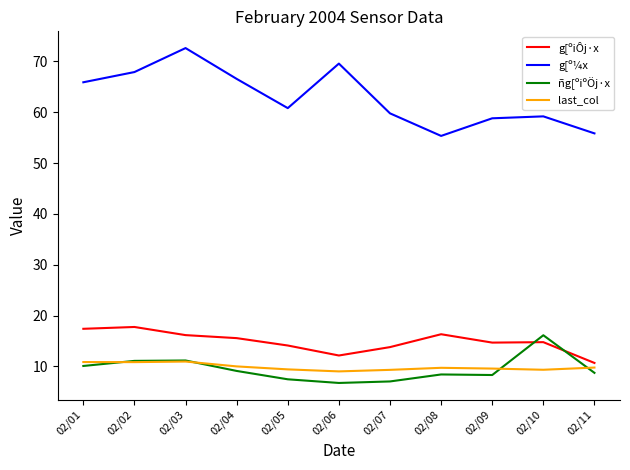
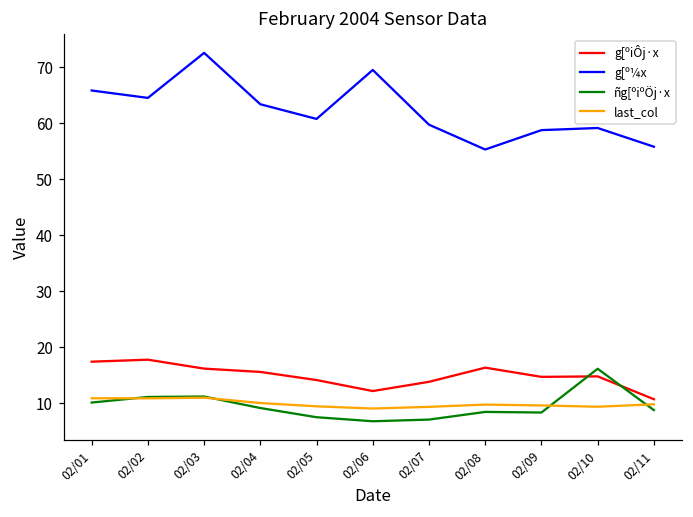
g[º¼x, 02/02: 68 -> 65
g[º¼x, 02/04: 67 -> 63
